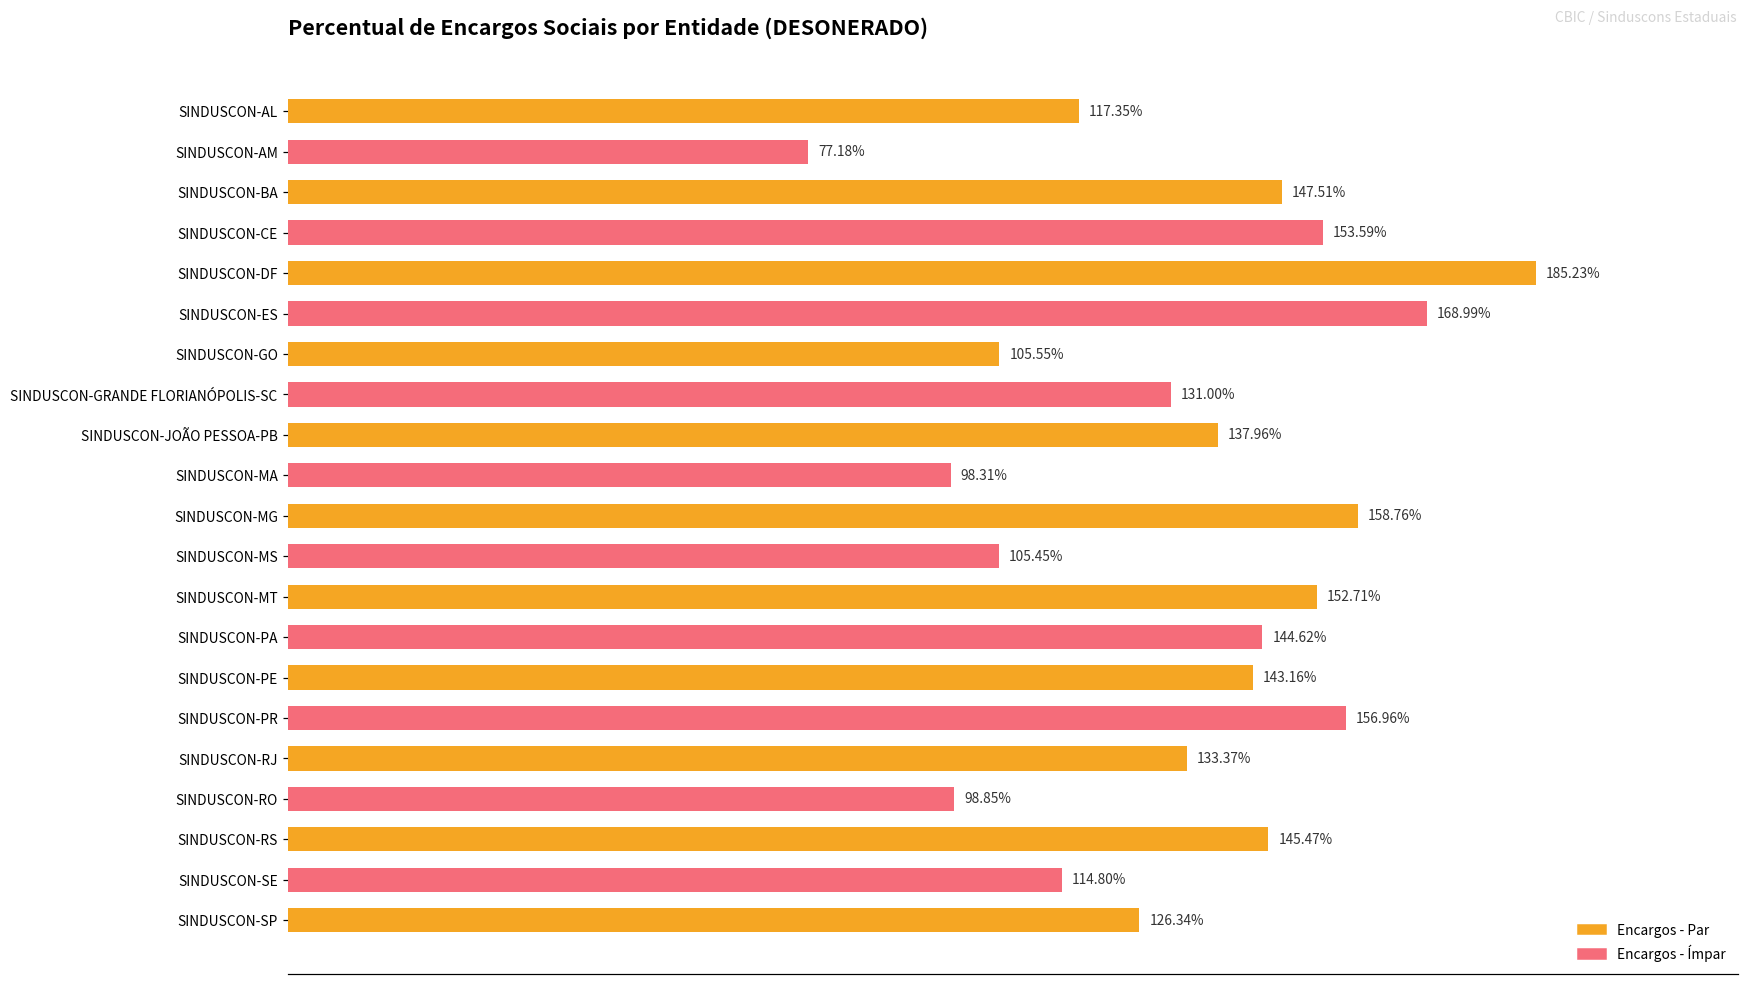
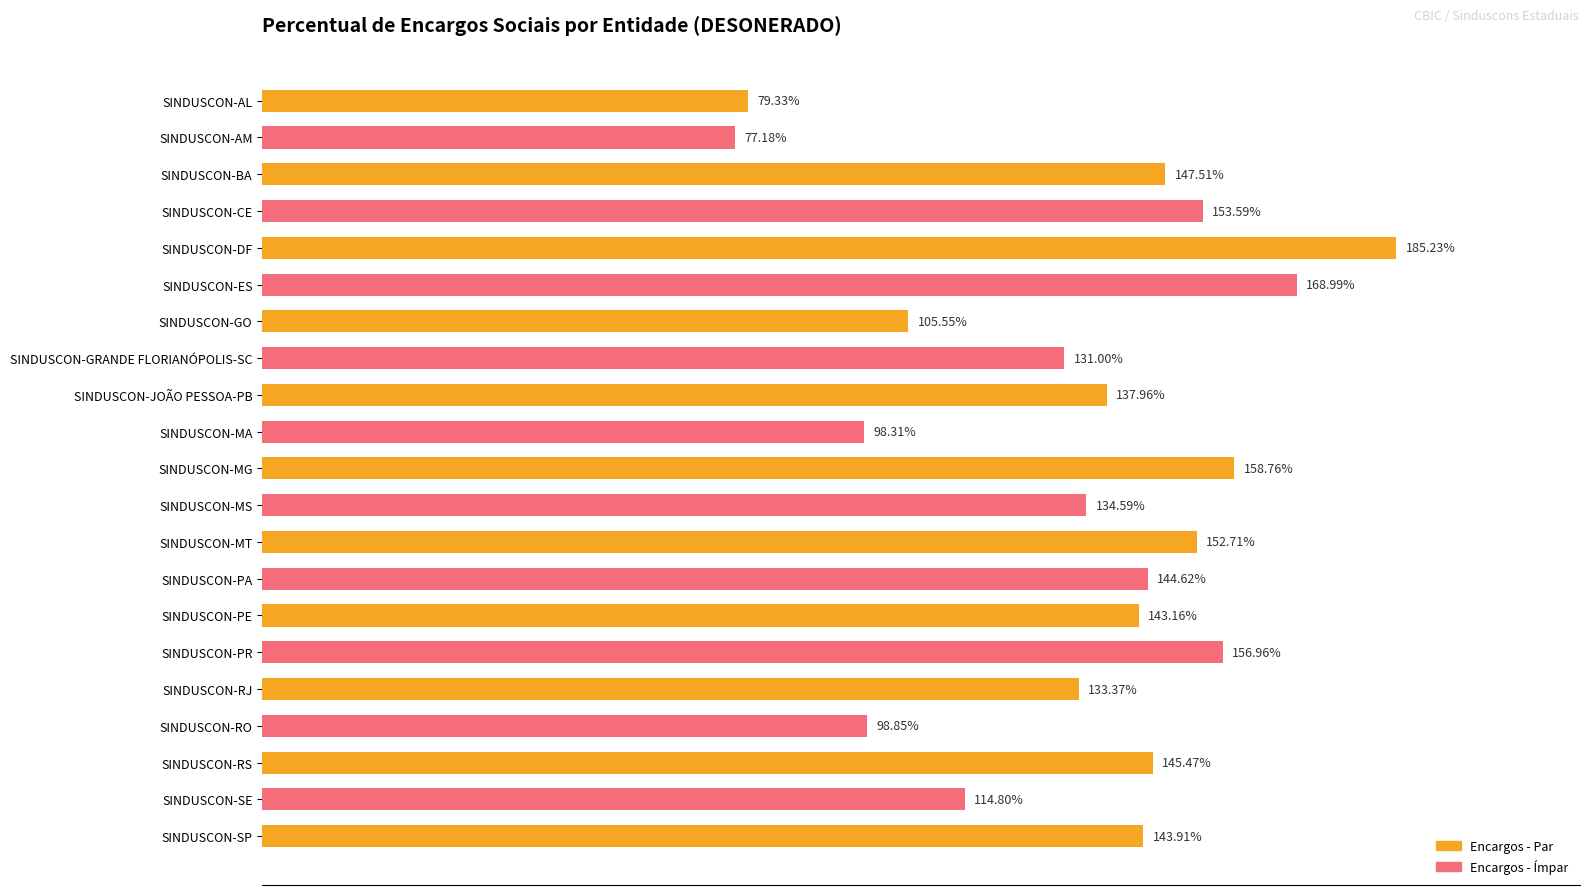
SINDUSCON-AL: 117.35% -> 79.33%
SINDUSCON-MS: 105.45% -> 134.59%
SINDUSCON-SP: 126.34% -> 143.91%
